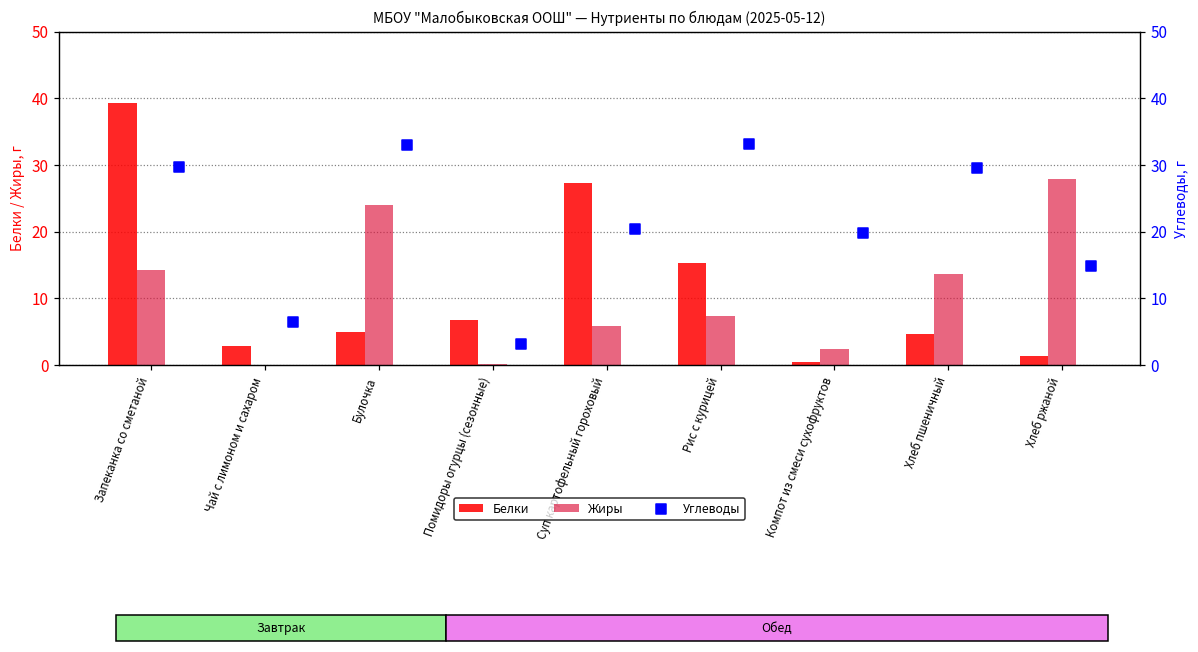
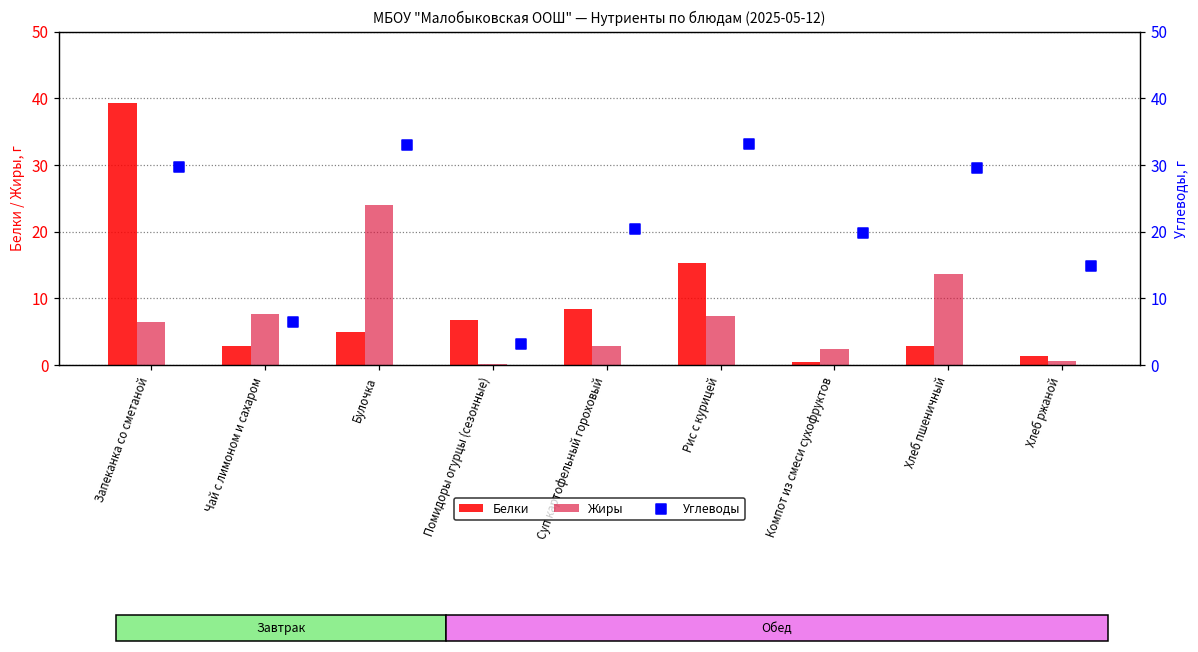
Жиры, Запеканка со сметаной: 14 -> 7
Жиры, Чай с лимоном и сахаром: 0 -> 8
Белки, Суп картофельный гороховый: 27 -> 8
Жиры, Суп картофельный гороховый: 6 -> 3
Белки, Хлеб пшеничный: 5 -> 3
Жиры, Хлеб ржаной: 28 -> 1
